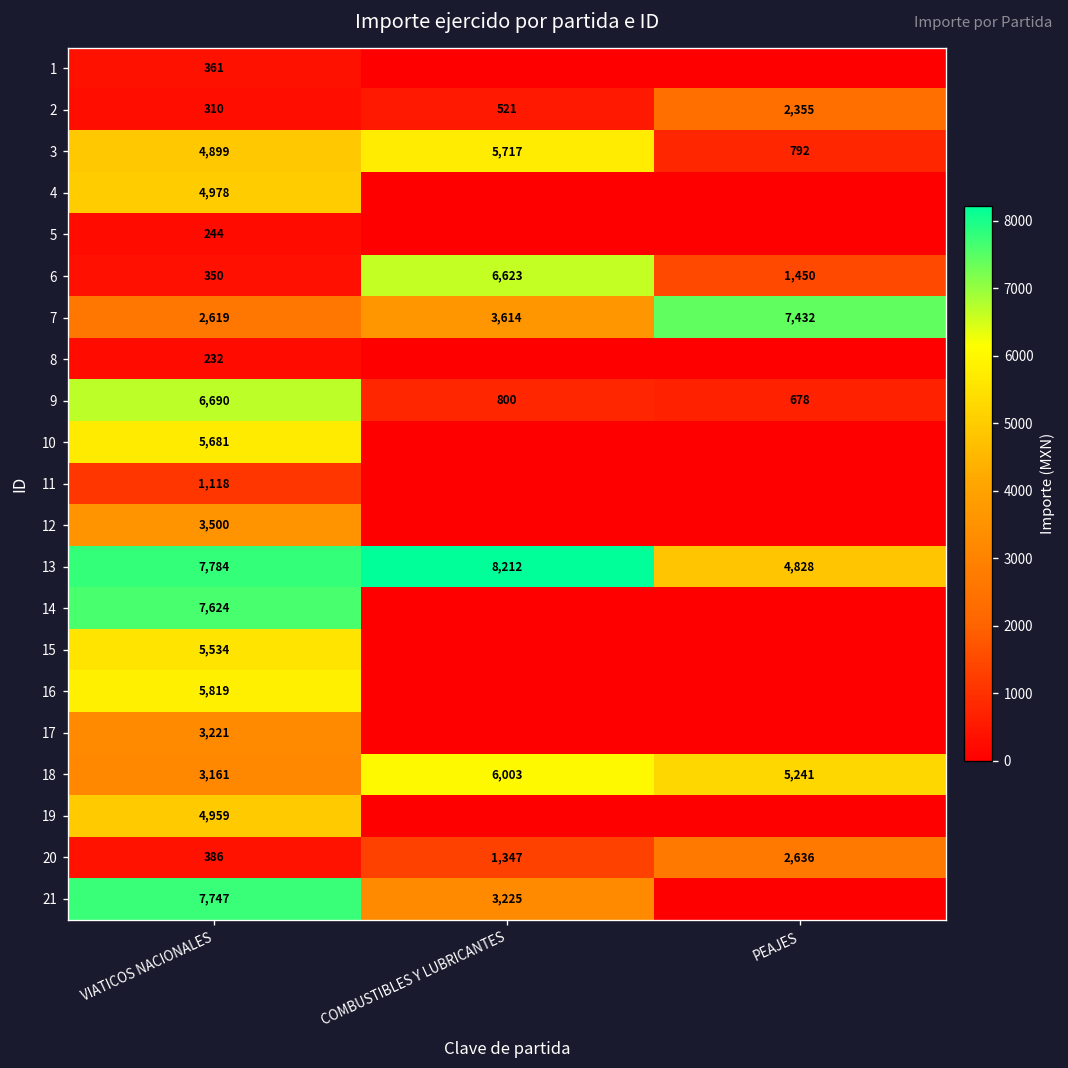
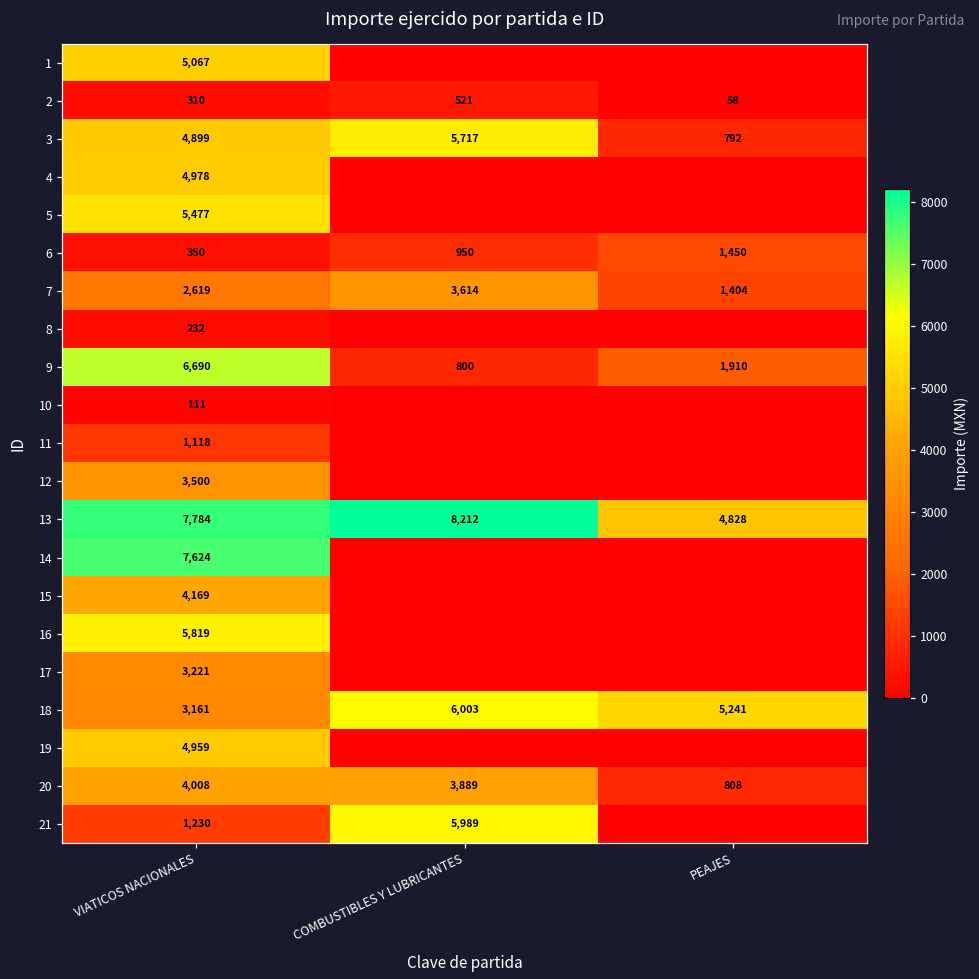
1, VIATICOS NACIONALES: 361 -> 5,067
2, PEAJES: 2,355 -> 58
5, VIATICOS NACIONALES: 244 -> 5,477
6, COMBUSTIBLES Y LUBRICANTES: 6,623 -> 950
7, PEAJES: 7,432 -> 1,404
9, PEAJES: 678 -> 1,910
10, VIATICOS NACIONALES: 5,681 -> 111
15, VIATICOS NACIONALES: 5,534 -> 4,169
20, VIATICOS NACIONALES: 386 -> 4,008
20, COMBUSTIBLES Y LUBRICANTES: 1,347 -> 3,889
20, PEAJES: 2,636 -> 808
21, VIATICOS NACIONALES: 7,747 -> 1,230
21, COMBUSTIBLES Y LUBRICANTES: 3,225 -> 5,989
